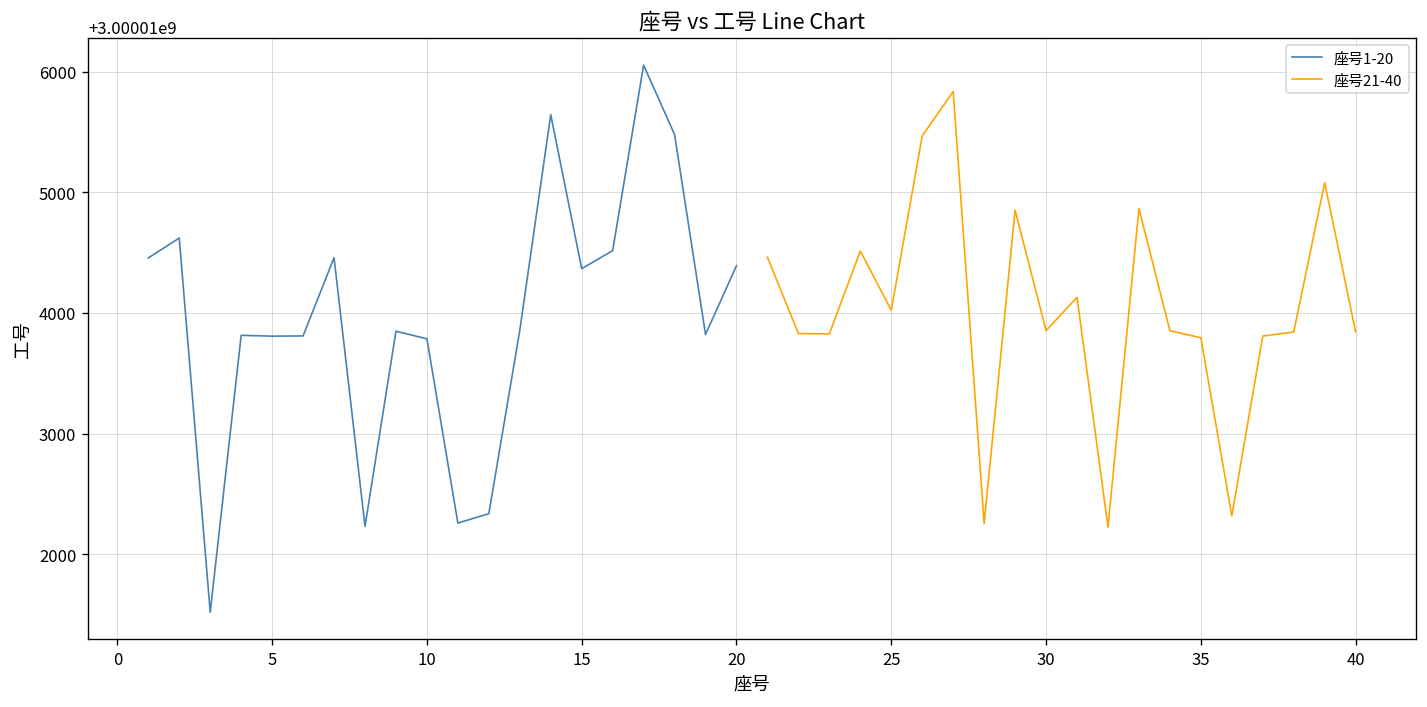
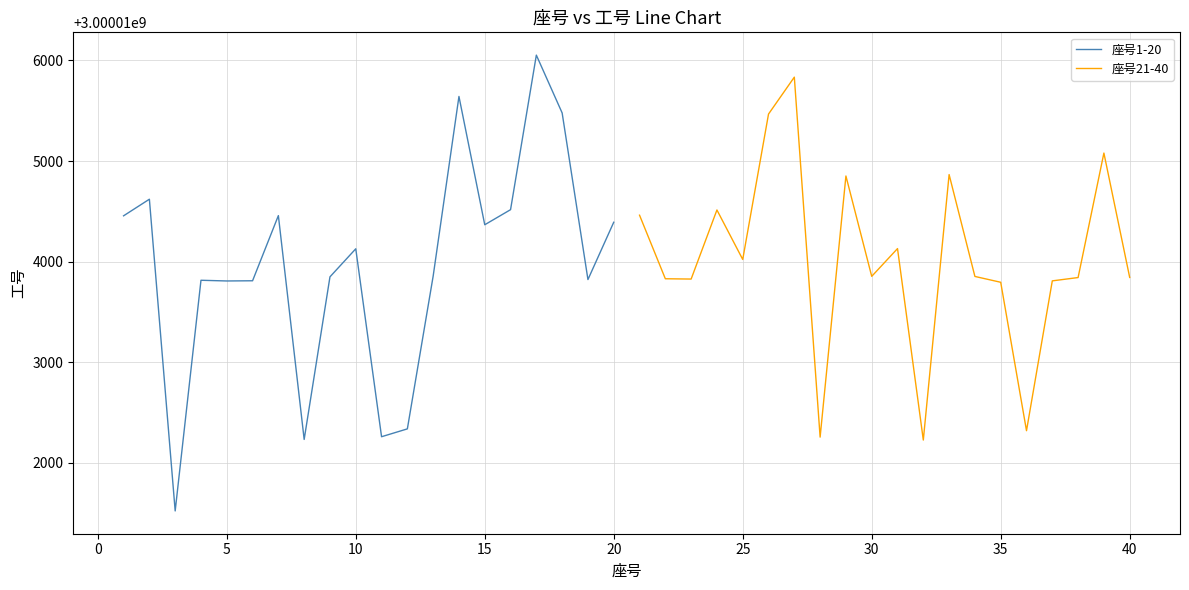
座号1-20, 10: 3000013790 -> 3000014130
